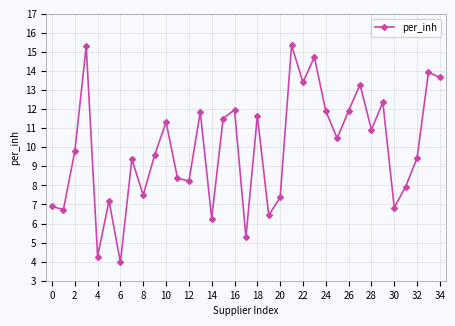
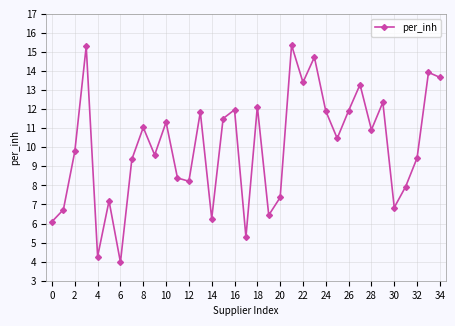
0: 6.9 -> 6.1
8: 7.5 -> 11.0
18: 11.6 -> 12.1
